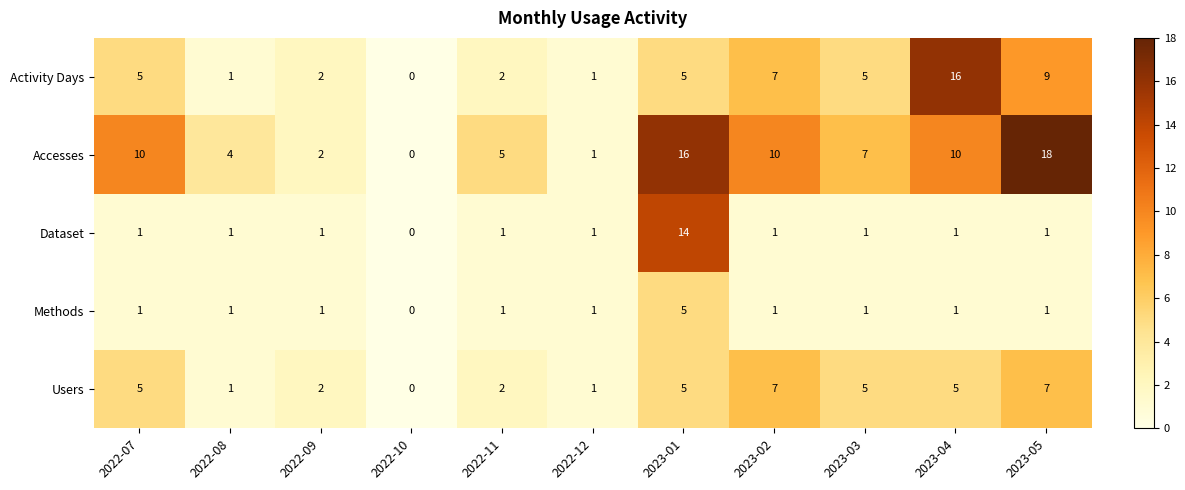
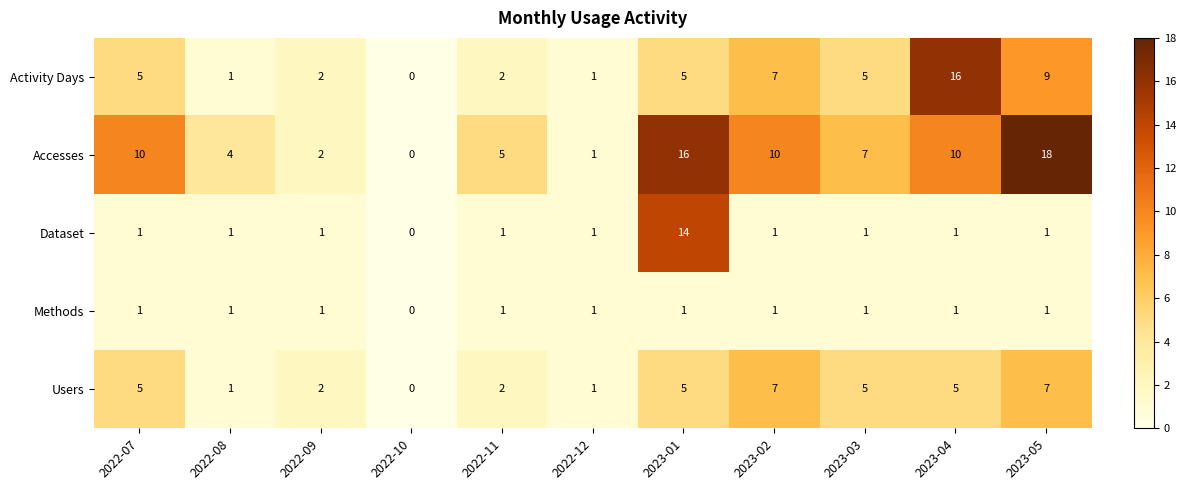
Methods, 2023-01: 5 -> 1
